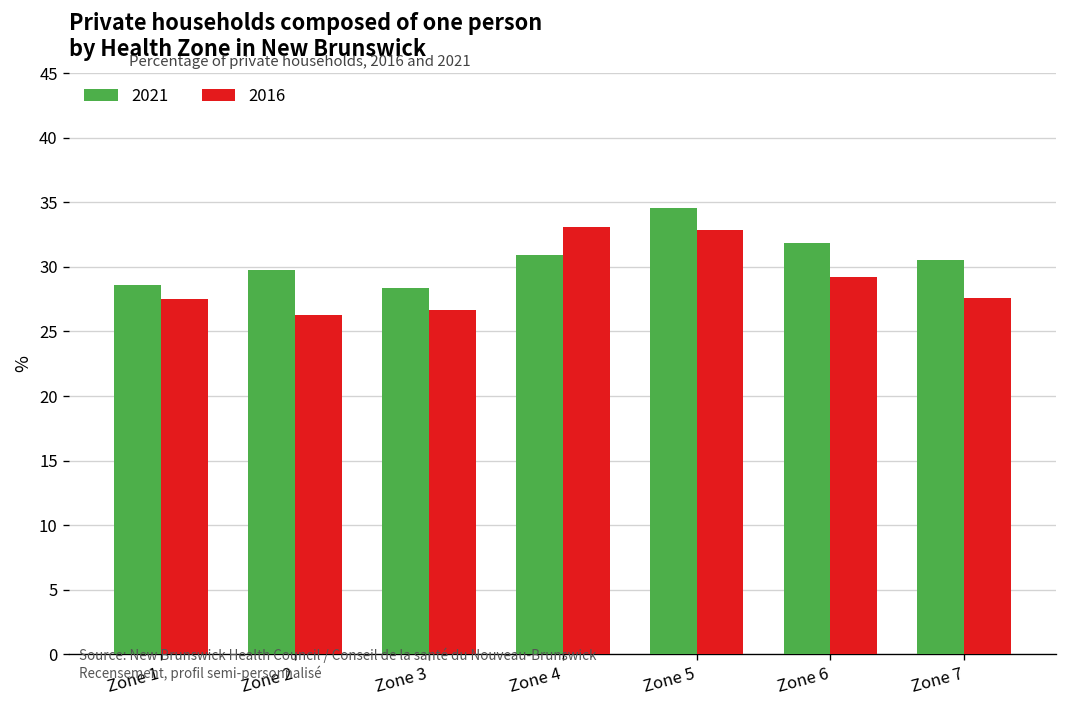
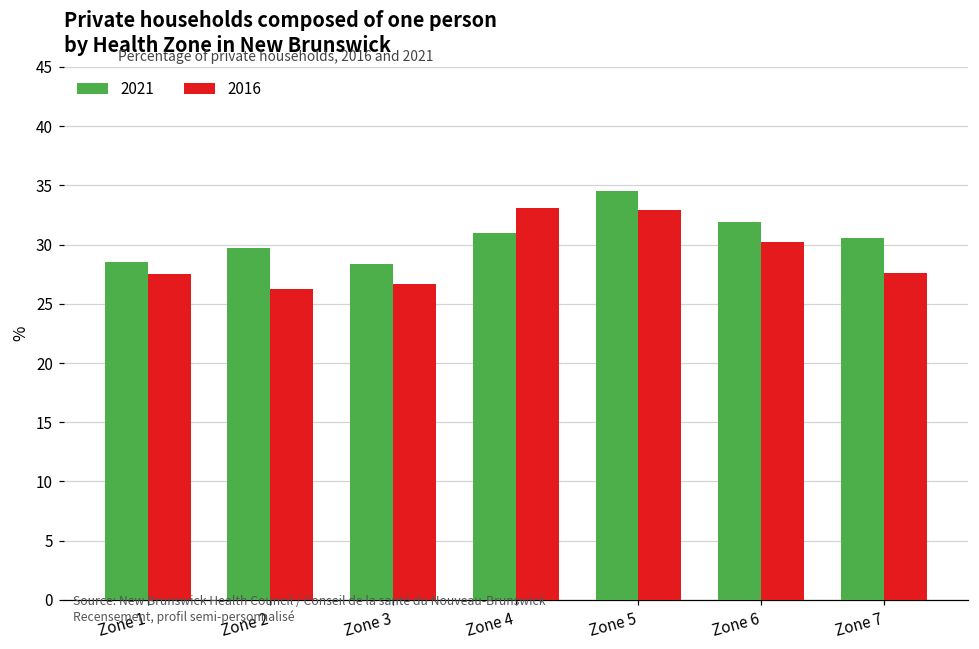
2016, Zone 6: 29.2 -> 30.2
